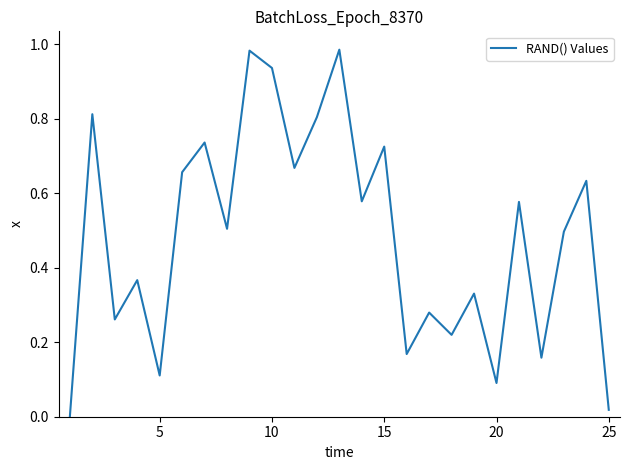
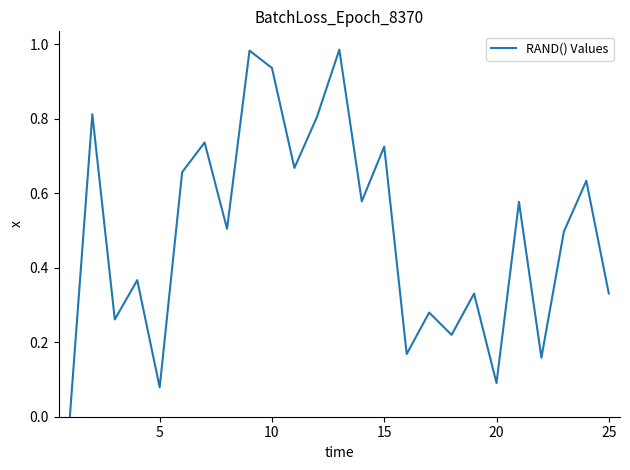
5: 0.11 -> 0.08
25: 0.02 -> 0.33
